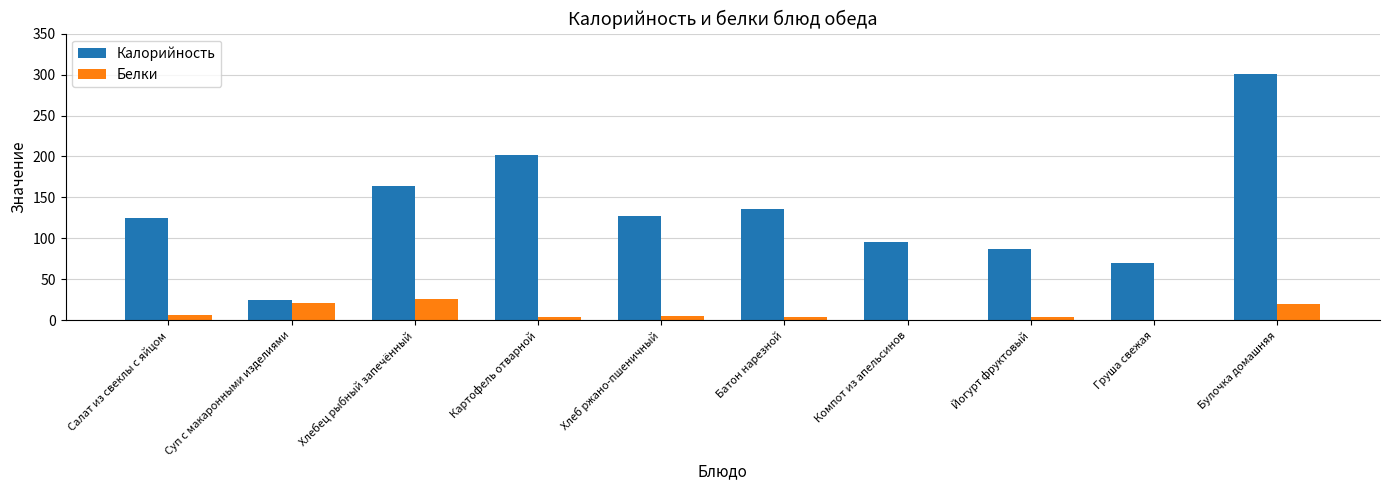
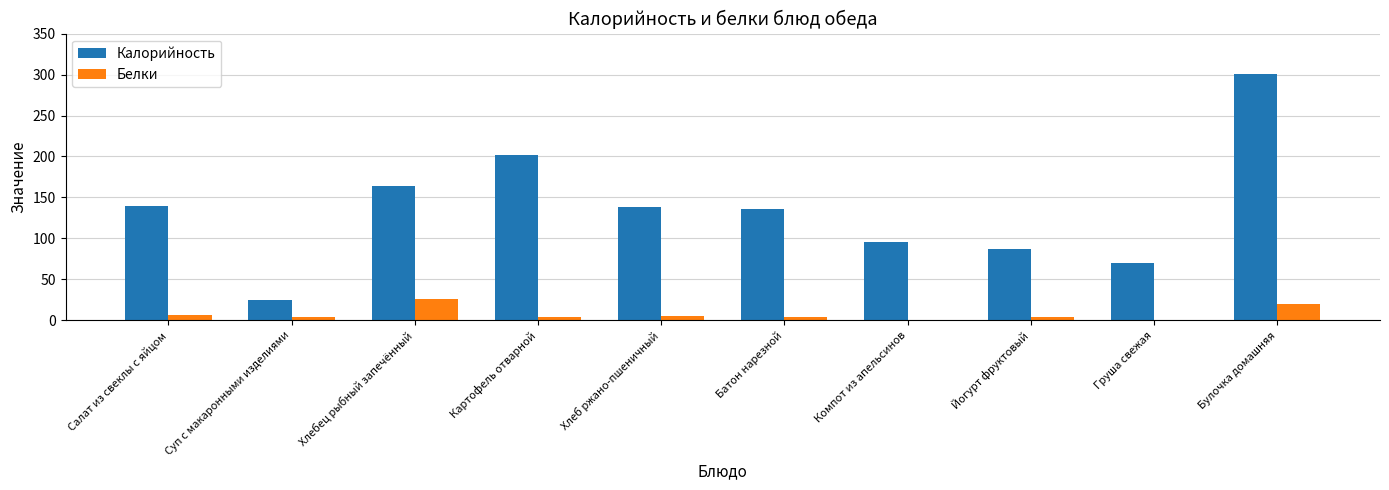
Калорийность, Салат из свеклы с яйцом: 130 -> 140
Белки, Суп с макаронными изделиями: 20 -> 0
Калорийность, Хлеб ржано-пшеничный: 130 -> 140
